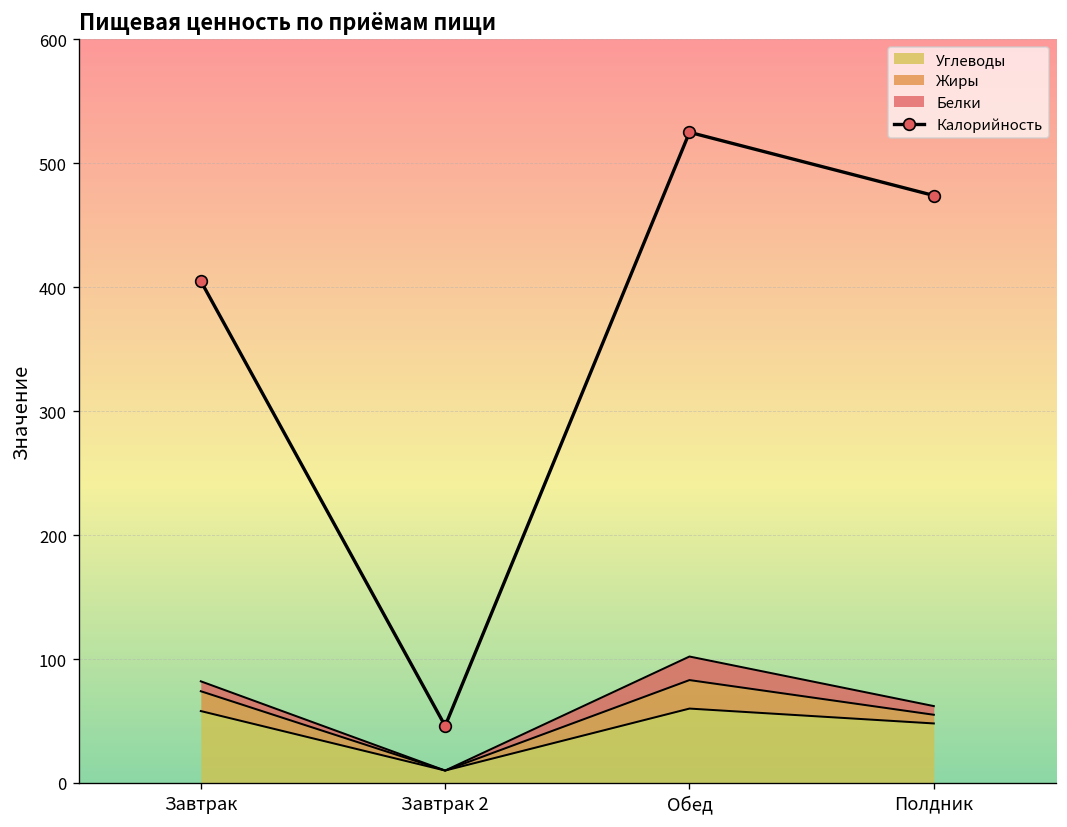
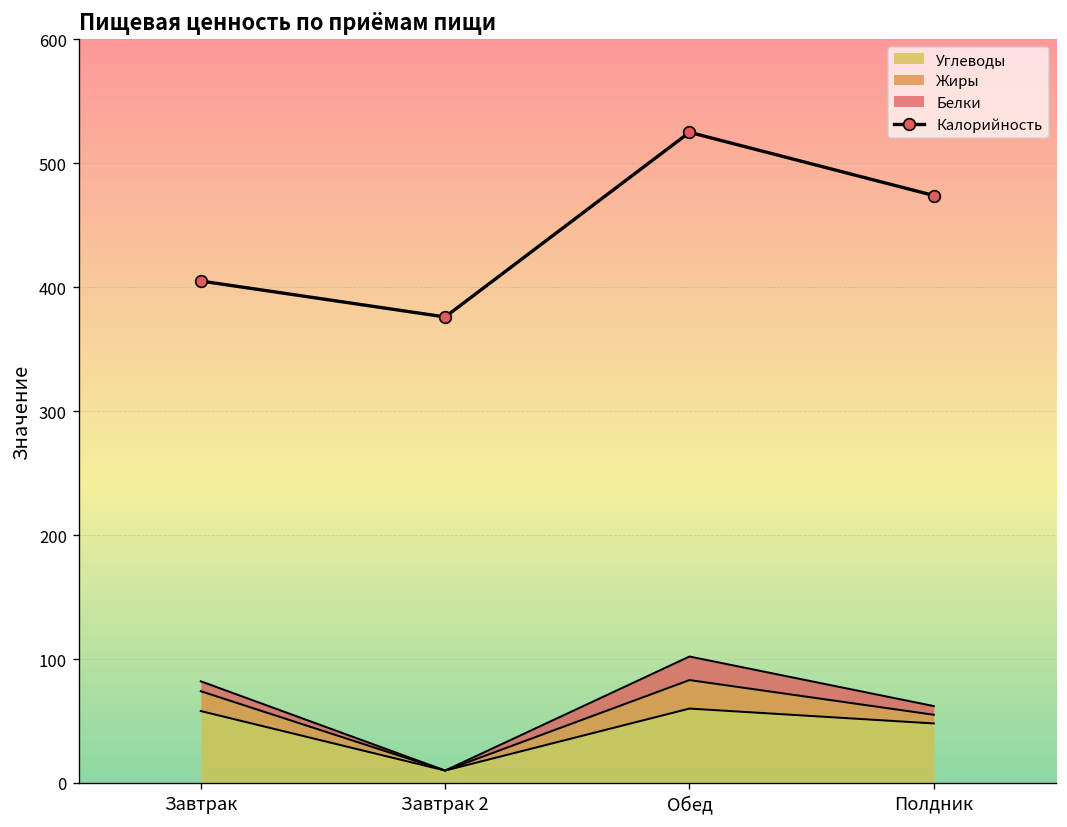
Калорийность, Завтрак 2: 46 -> 376
